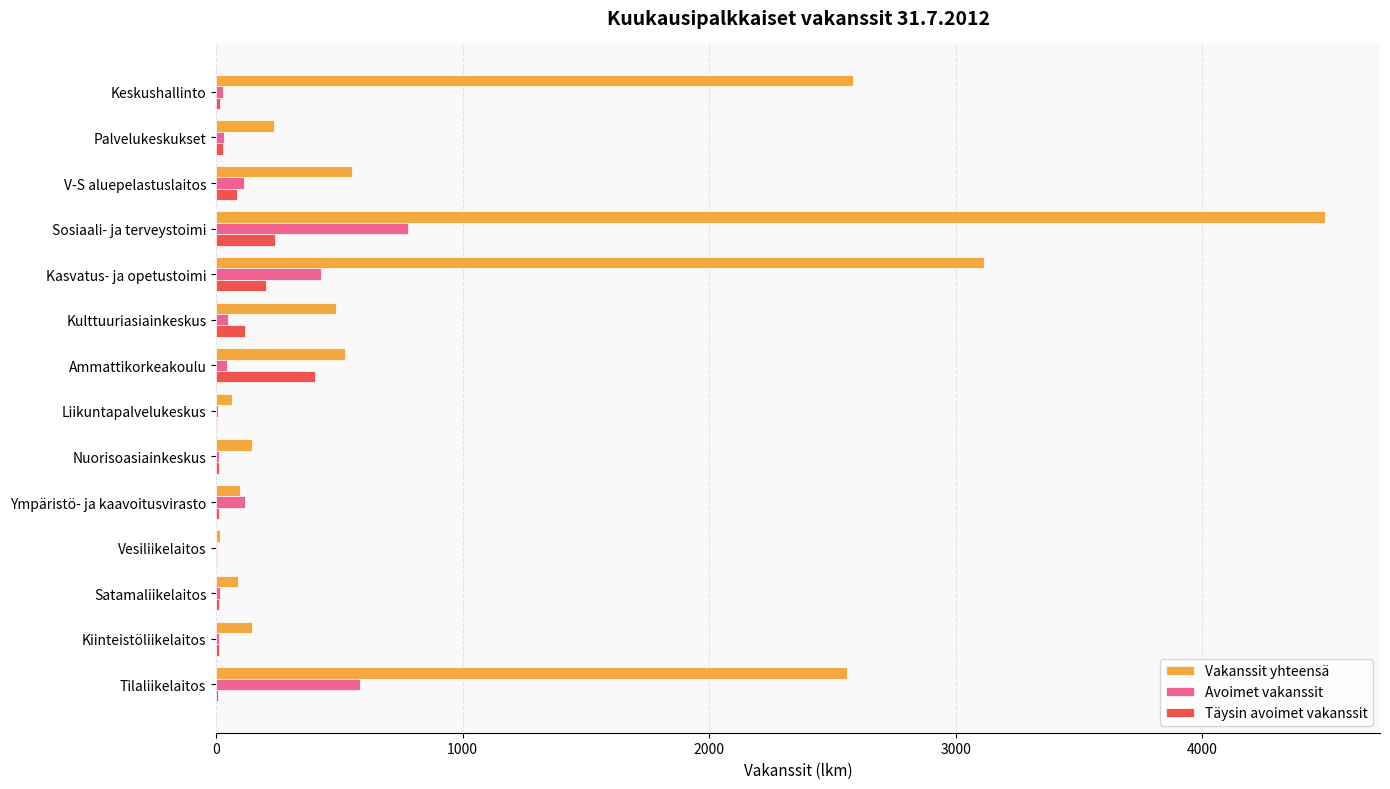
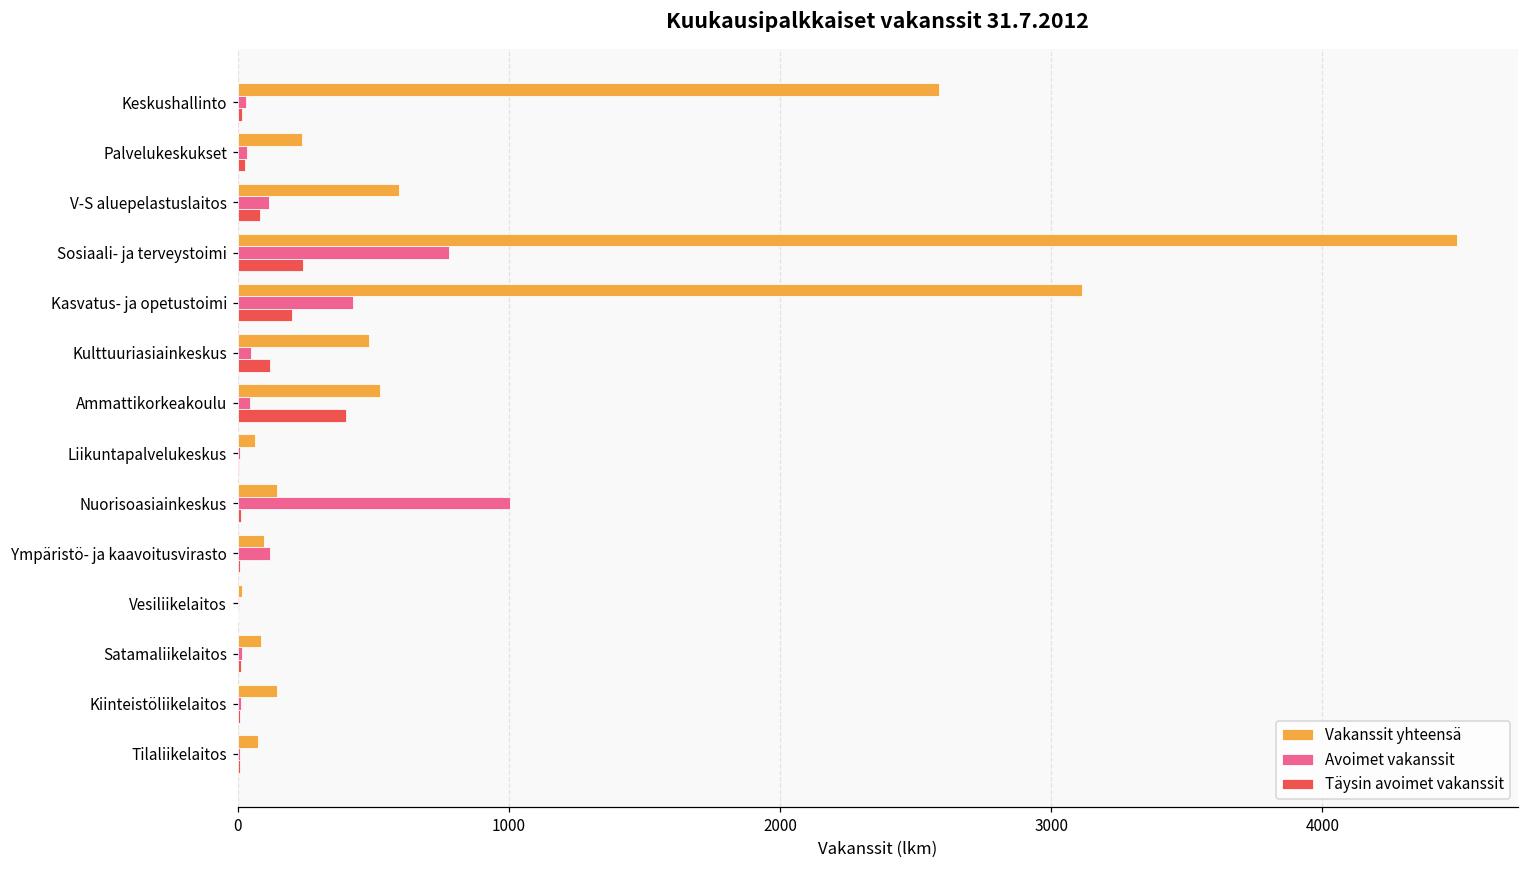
Vakanssit yhteensä, V-S aluepelastuslaitos: 550 -> 600
Avoimet vakanssit, Nuorisoasiainkeskus: 10 -> 1010
Vakanssit yhteensä, Tilaliikelaitos: 2560 -> 80
Avoimet vakanssit, Tilaliikelaitos: 580 -> 10
